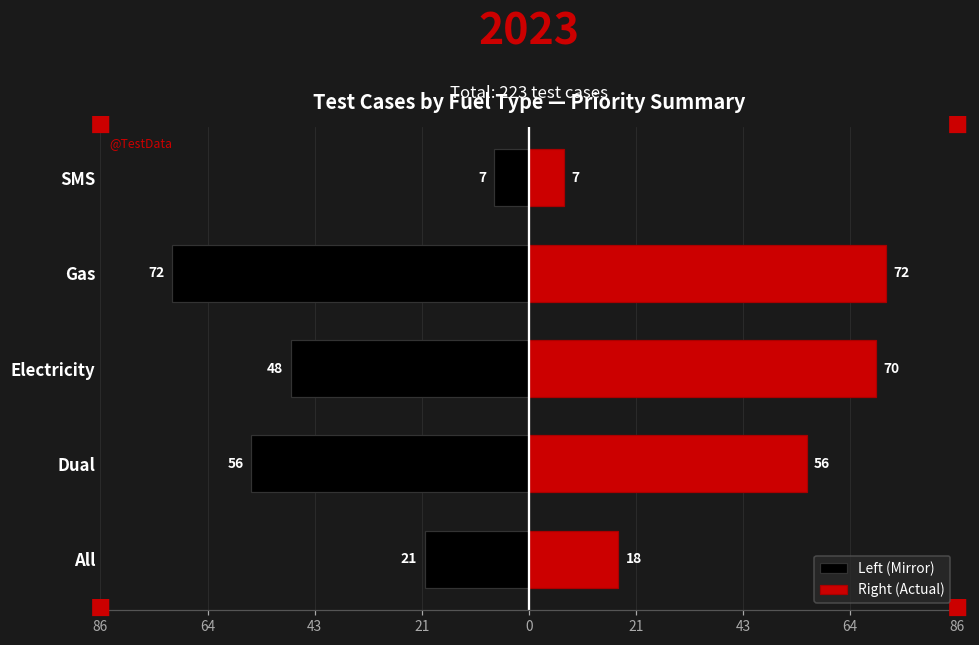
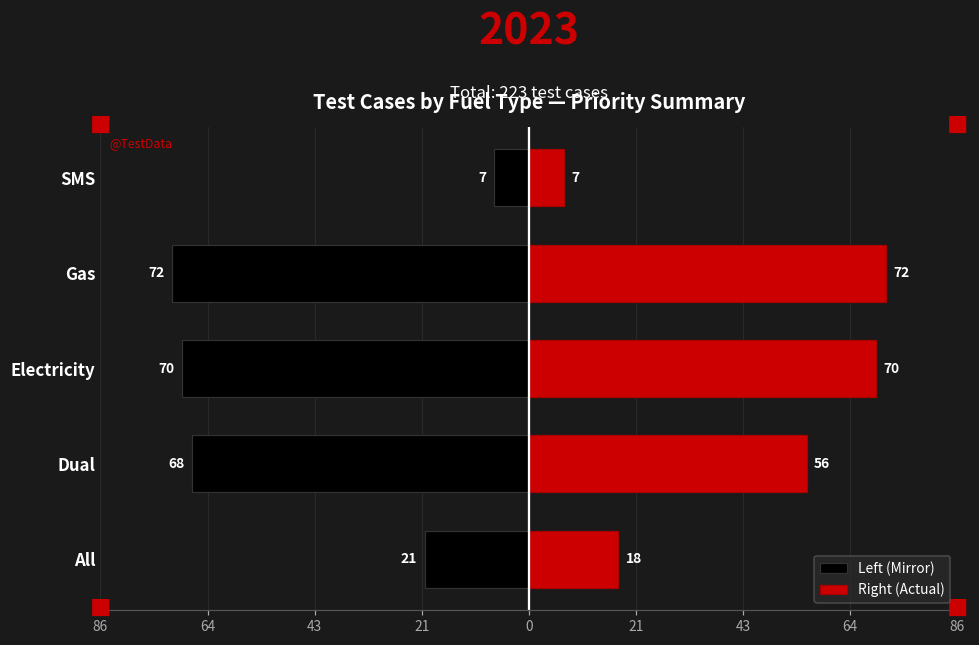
Left (Mirror), Electricity: 48 -> 70
Left (Mirror), Dual: 56 -> 68
